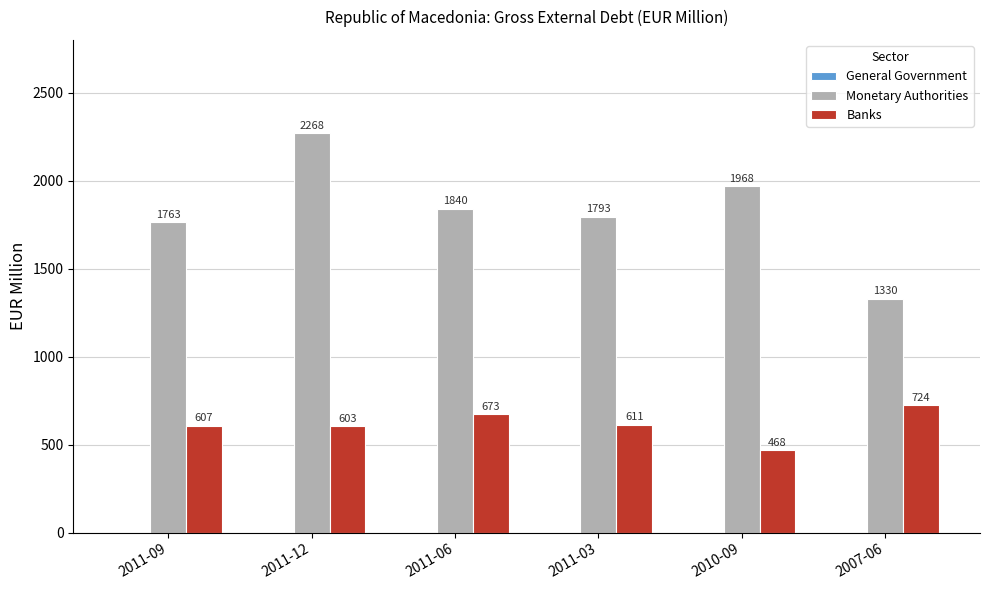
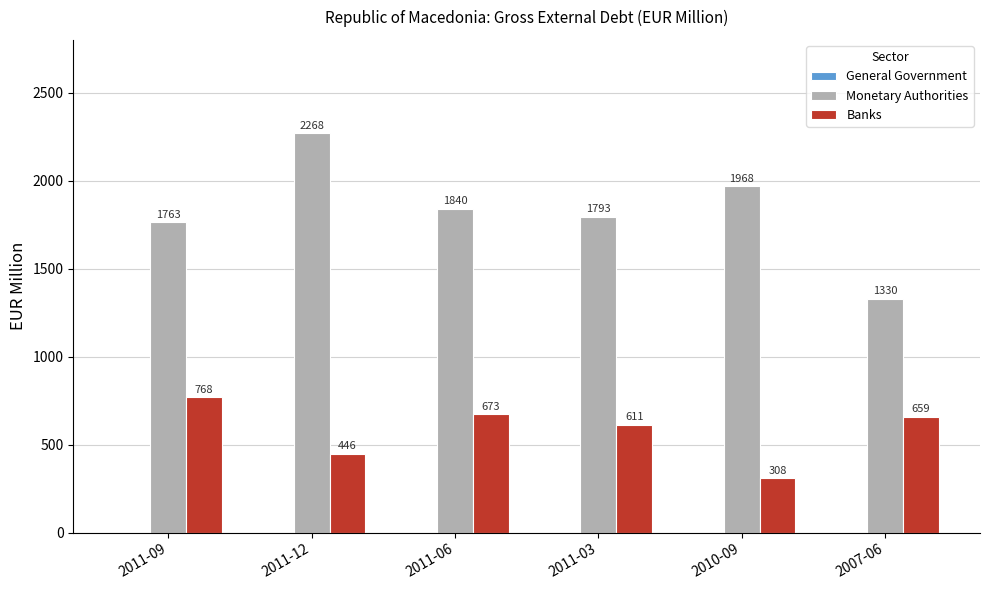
Banks, 2011-09: 607 -> 768
Banks, 2011-12: 603 -> 446
Banks, 2010-09: 468 -> 308
Banks, 2007-06: 724 -> 659
